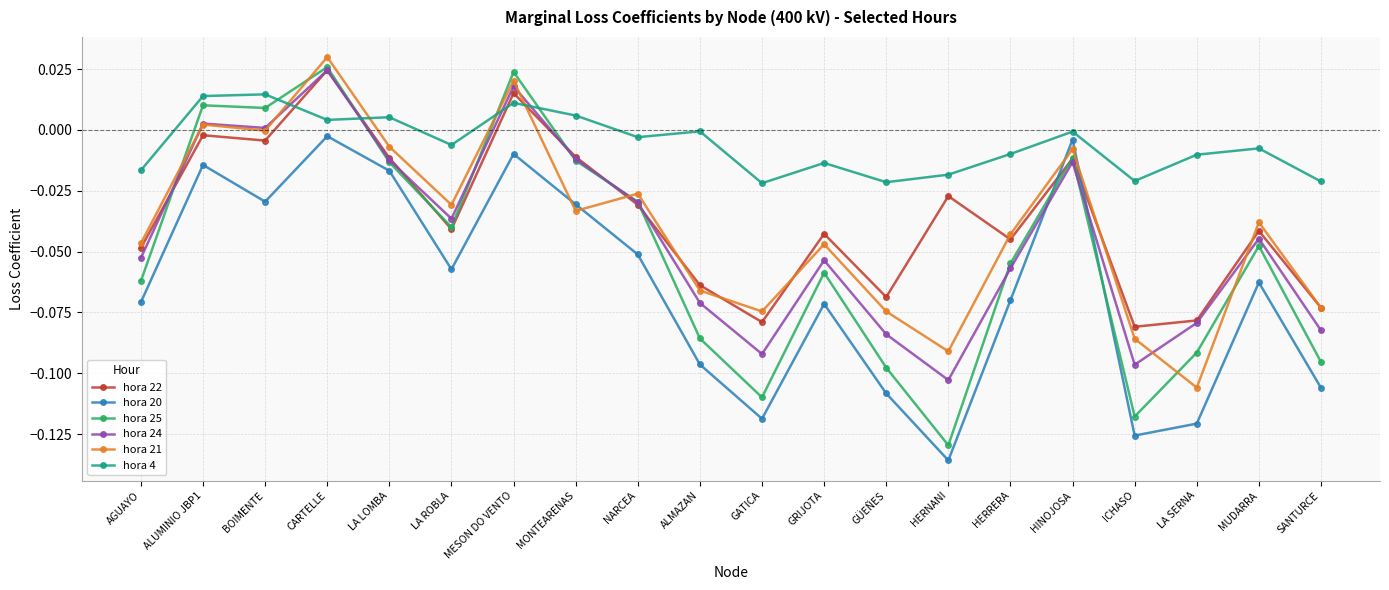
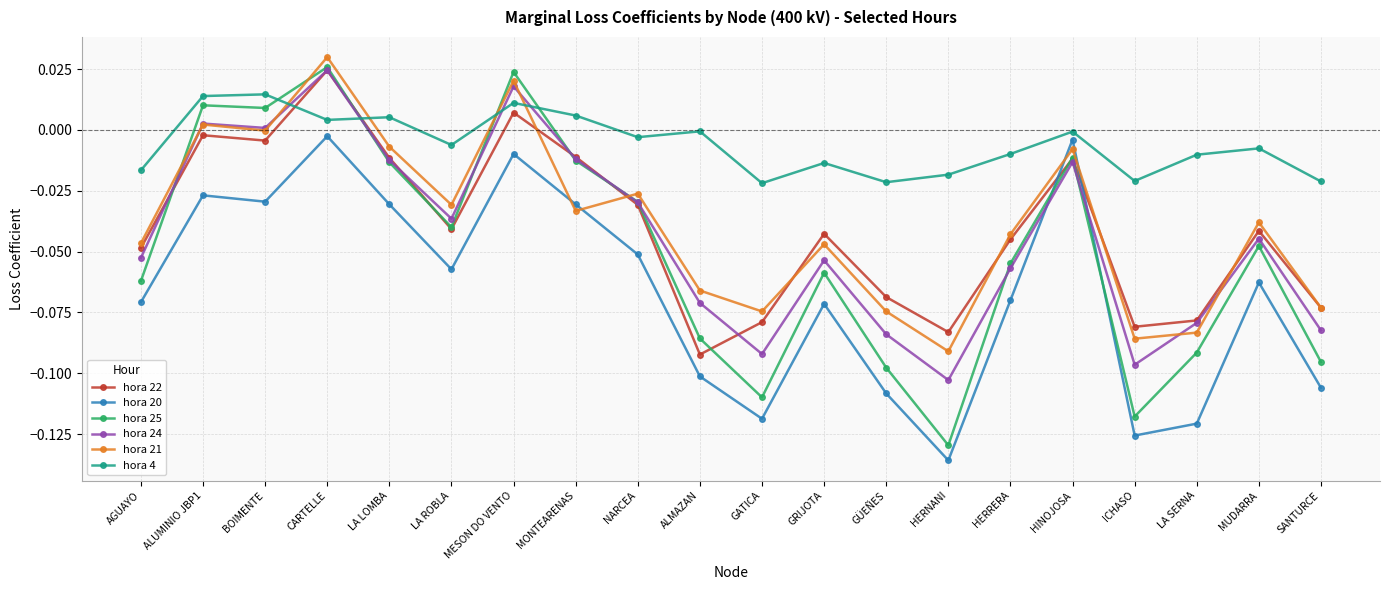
hora 20, ALUMINIO JBP1: -0.014 -> -0.027
hora 20, LA LOMBA: -0.017 -> -0.031
hora 22, MESON DO VENTO: 0.015 -> 0.007
hora 22, ALMAZAN: -0.064 -> -0.092
hora 20, ALMAZAN: -0.096 -> -0.101
hora 22, HERNANI: -0.027 -> -0.083
hora 21, LA SERNA: -0.106 -> -0.083
